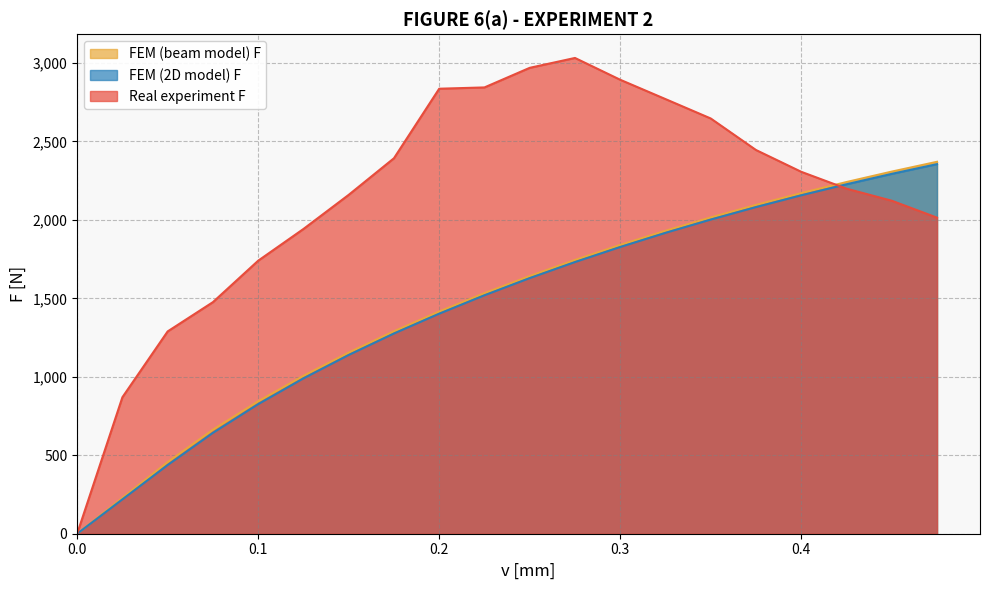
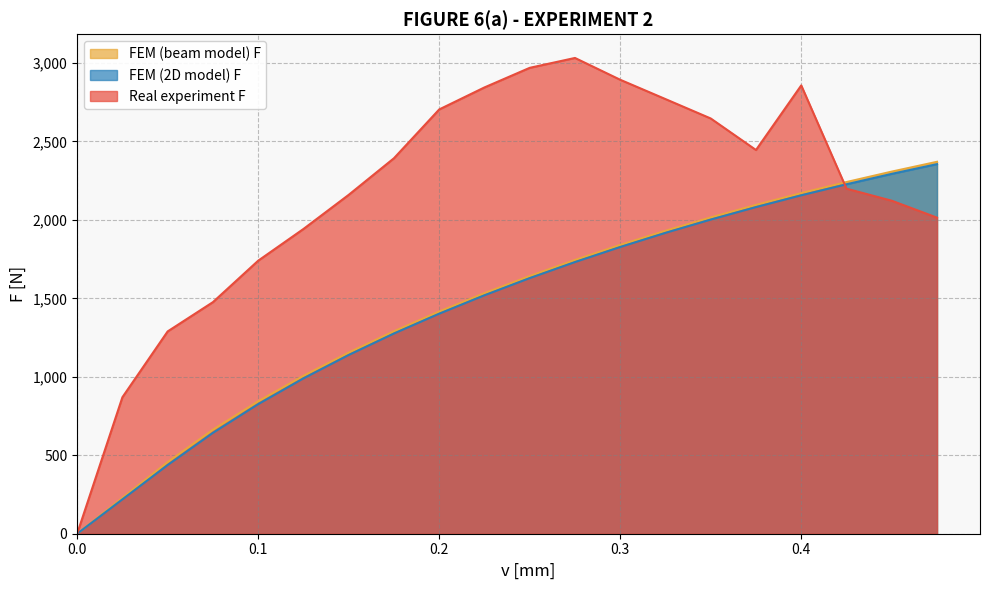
Real experiment F, 0.2: 2,840 -> 2,700
Real experiment F, 0.4: 2,310 -> 2,860
